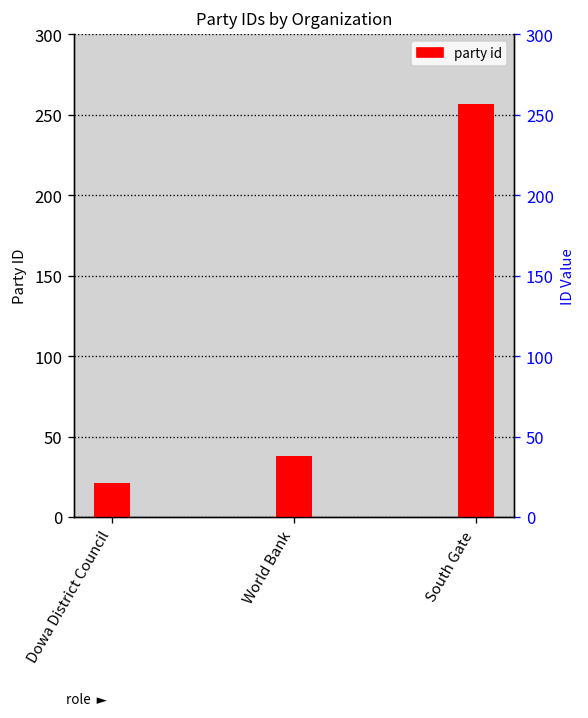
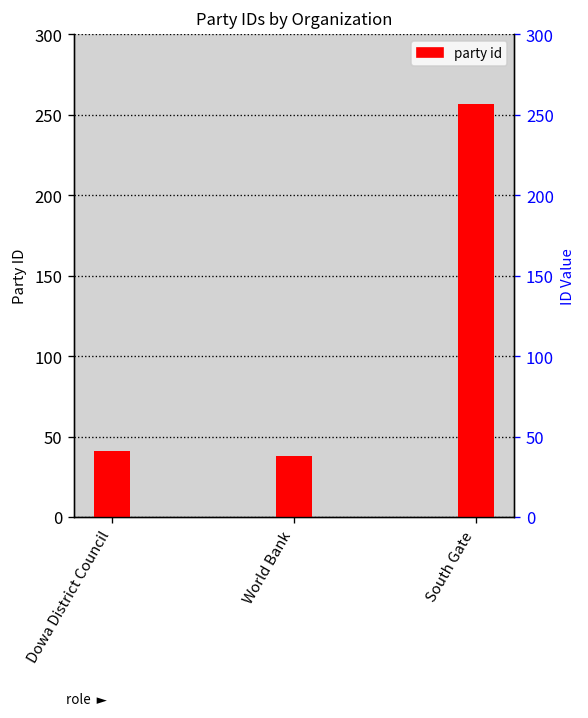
Dowa District Council: 21 -> 41
